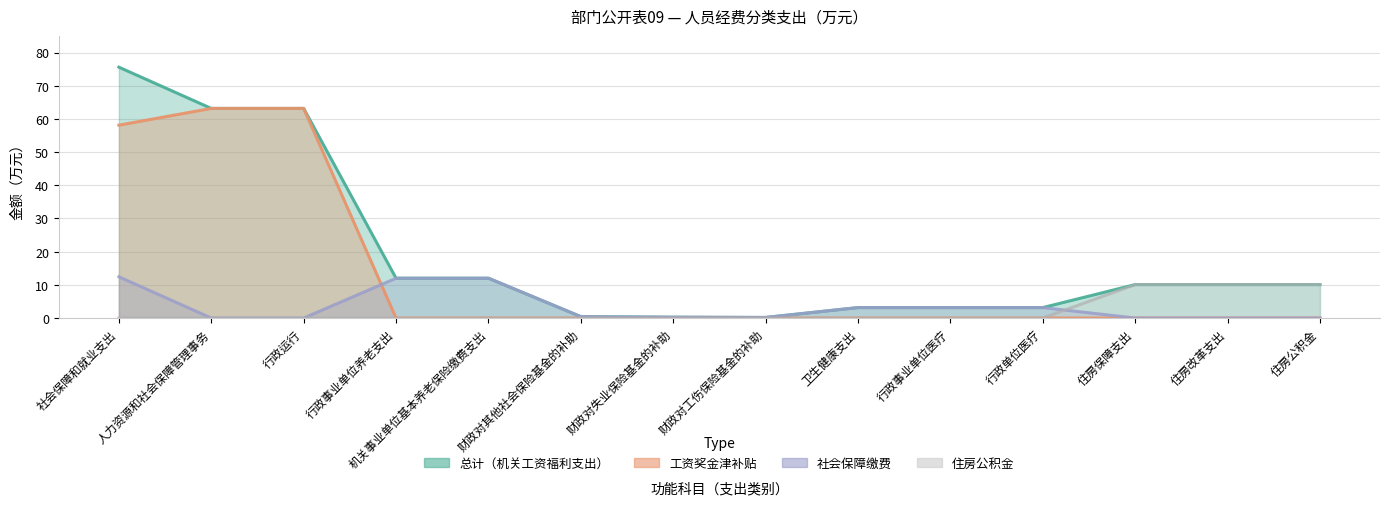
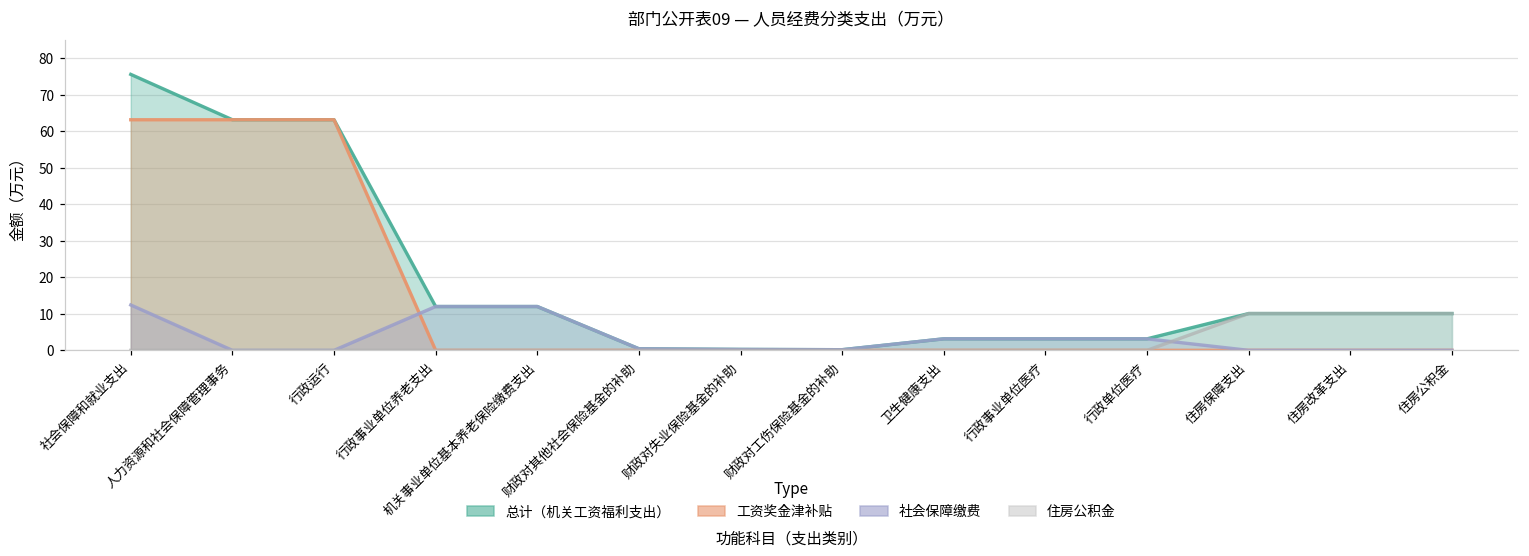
工资奖金津补贴, 社会保障和就业支出: 58 -> 63
